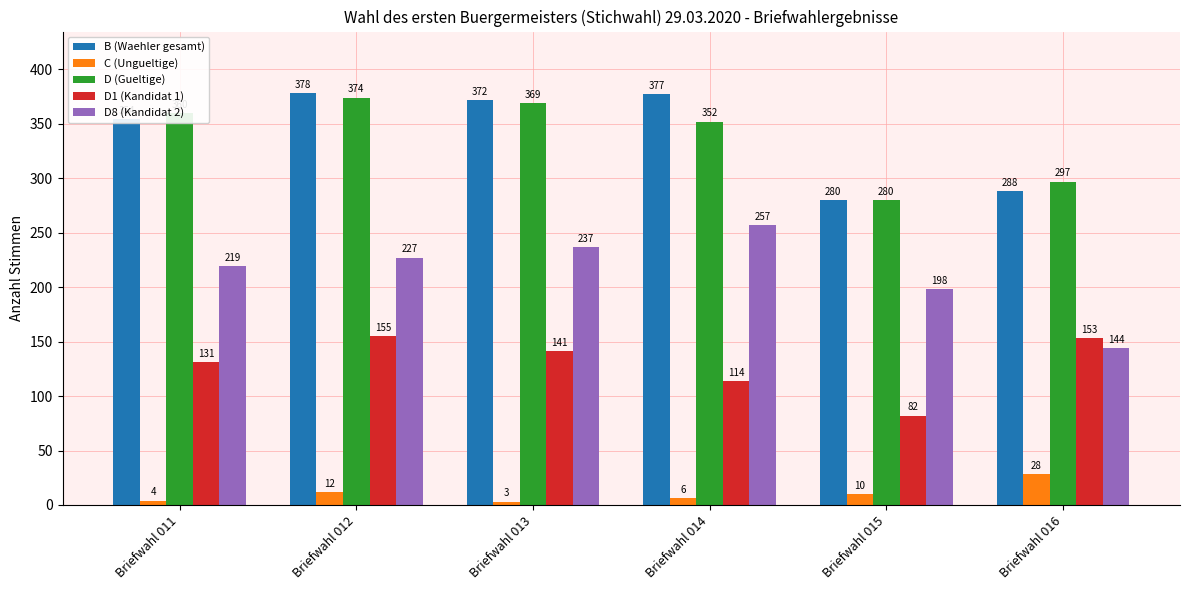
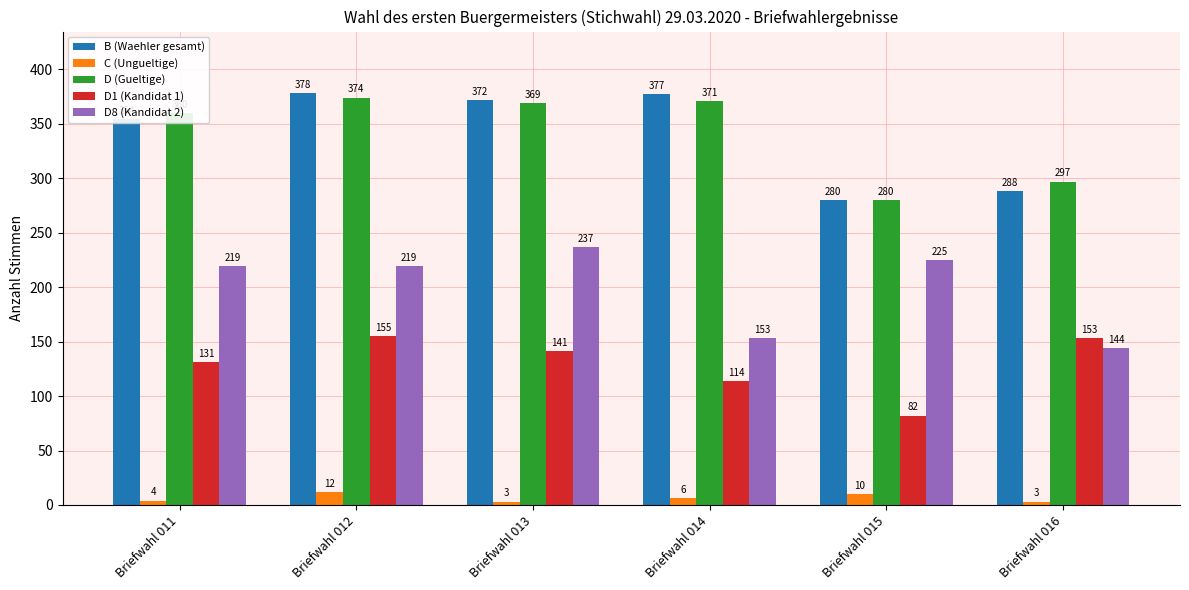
D8 (Kandidat 2), Briefwahl 012: 227 -> 219
D (Gueltige), Briefwahl 014: 352 -> 371
D8 (Kandidat 2), Briefwahl 014: 257 -> 153
D8 (Kandidat 2), Briefwahl 015: 198 -> 225
C (Ungueltige), Briefwahl 016: 28 -> 3
